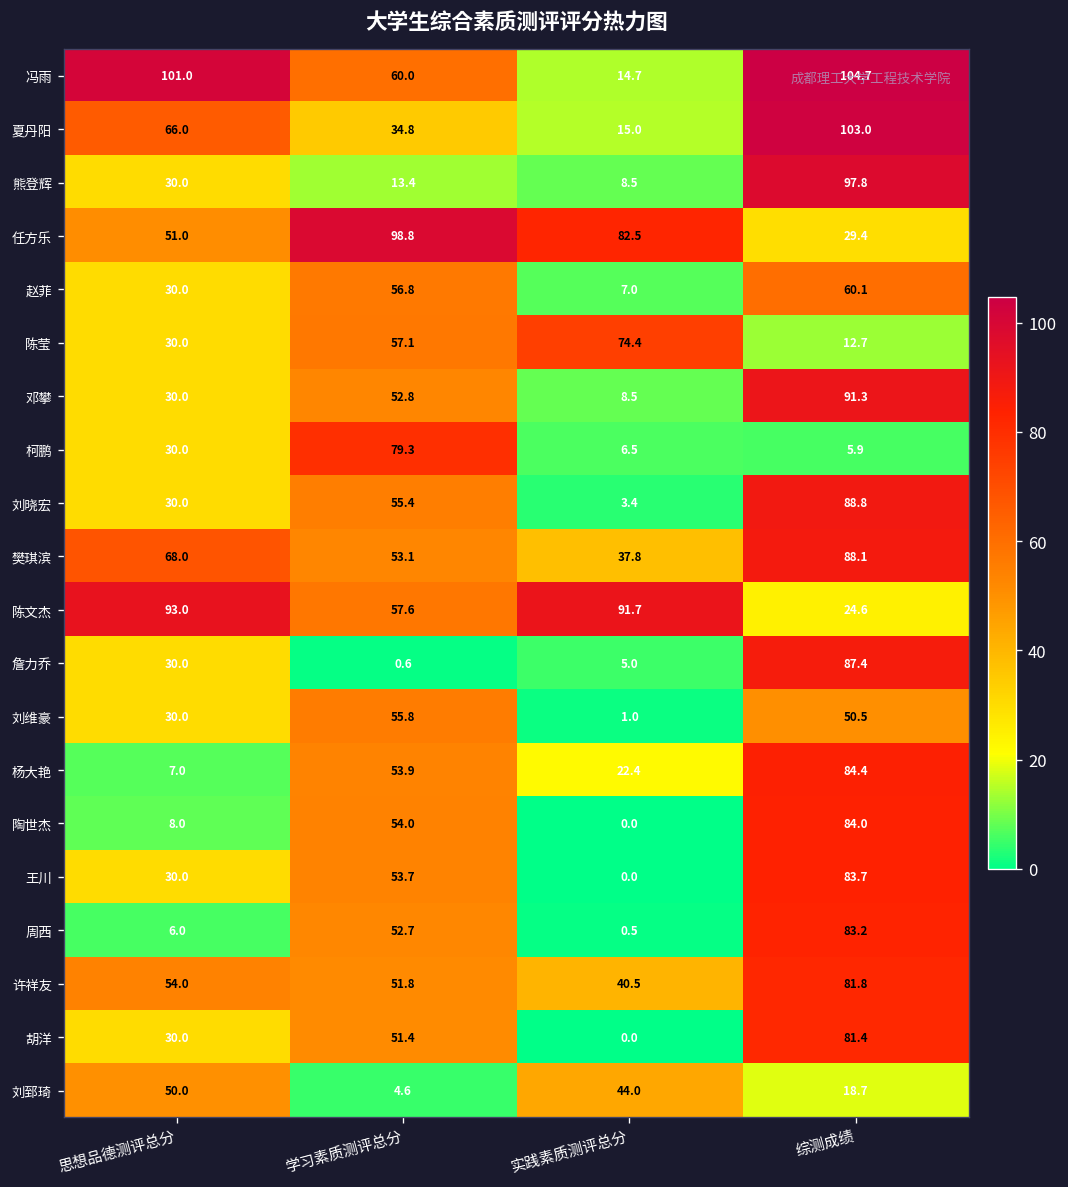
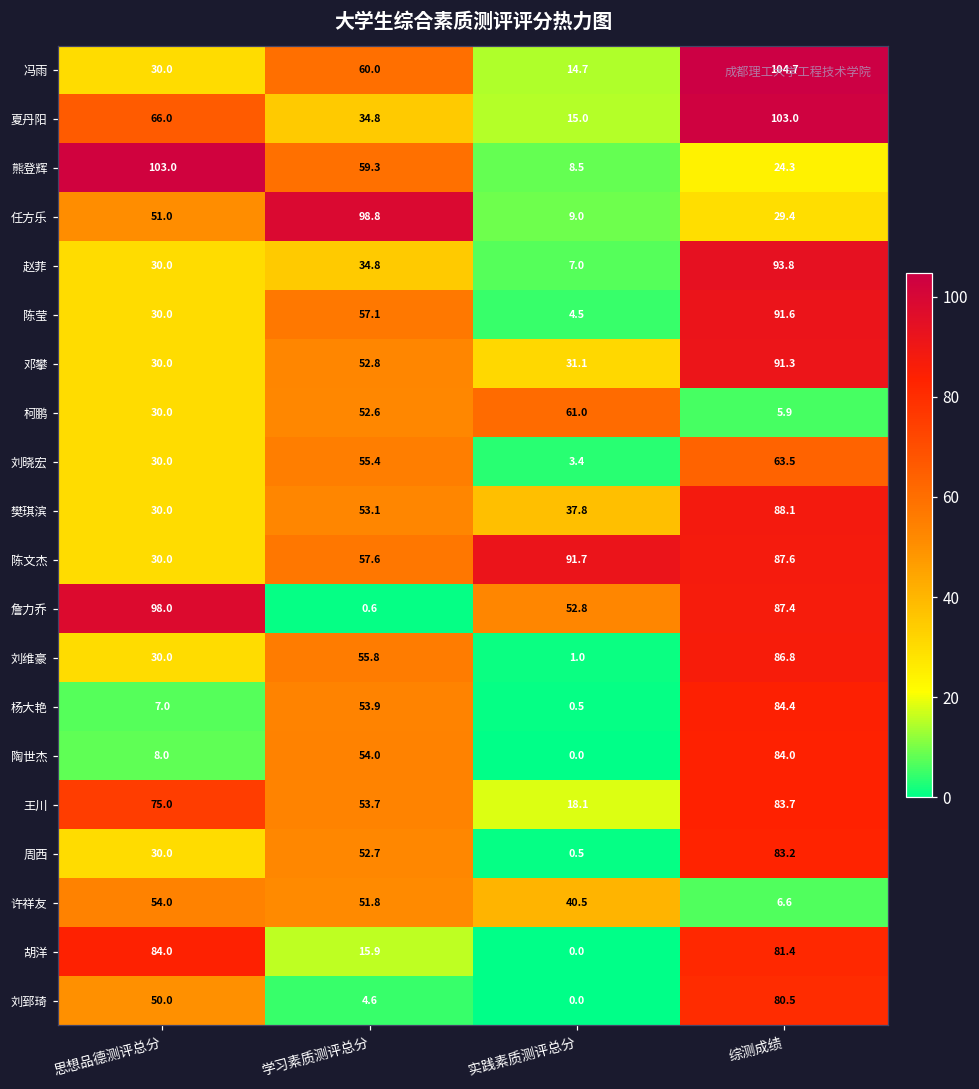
冯雨, 思想品德测评总分: 101.0 -> 30.0
熊登辉, 思想品德测评总分: 30.0 -> 103.0
熊登辉, 学习素质测评总分: 13.4 -> 59.3
熊登辉, 综测成绩: 97.8 -> 24.3
任方乐, 实践素质测评总分: 82.5 -> 9.0
赵菲, 学习素质测评总分: 56.8 -> 34.8
赵菲, 综测成绩: 60.1 -> 93.8
陈莹, 实践素质测评总分: 74.4 -> 4.5
陈莹, 综测成绩: 12.7 -> 91.6
邓攀, 实践素质测评总分: 8.5 -> 31.1
柯鹏, 学习素质测评总分: 79.3 -> 52.6
柯鹏, 实践素质测评总分: 6.5 -> 61.0
刘晓宏, 综测成绩: 88.8 -> 63.5
樊琪滨, 思想品德测评总分: 68.0 -> 30.0
陈文杰, 思想品德测评总分: 93.0 -> 30.0
陈文杰, 综测成绩: 24.6 -> 87.6
詹力乔, 思想品德测评总分: 30.0 -> 98.0
詹力乔, 实践素质测评总分: 5.0 -> 52.8
刘维豪, 综测成绩: 50.5 -> 86.8
杨大艳, 实践素质测评总分: 22.4 -> 0.5
王川, 思想品德测评总分: 30.0 -> 75.0
王川, 实践素质测评总分: 0.0 -> 18.1
周西, 思想品德测评总分: 6.0 -> 30.0
许祥友, 综测成绩: 81.8 -> 6.6
胡洋, 思想品德测评总分: 30.0 -> 84.0
胡洋, 学习素质测评总分: 51.4 -> 15.9
刘郅琦, 实践素质测评总分: 44.0 -> 0.0
刘郅琦, 综测成绩: 18.7 -> 80.5
